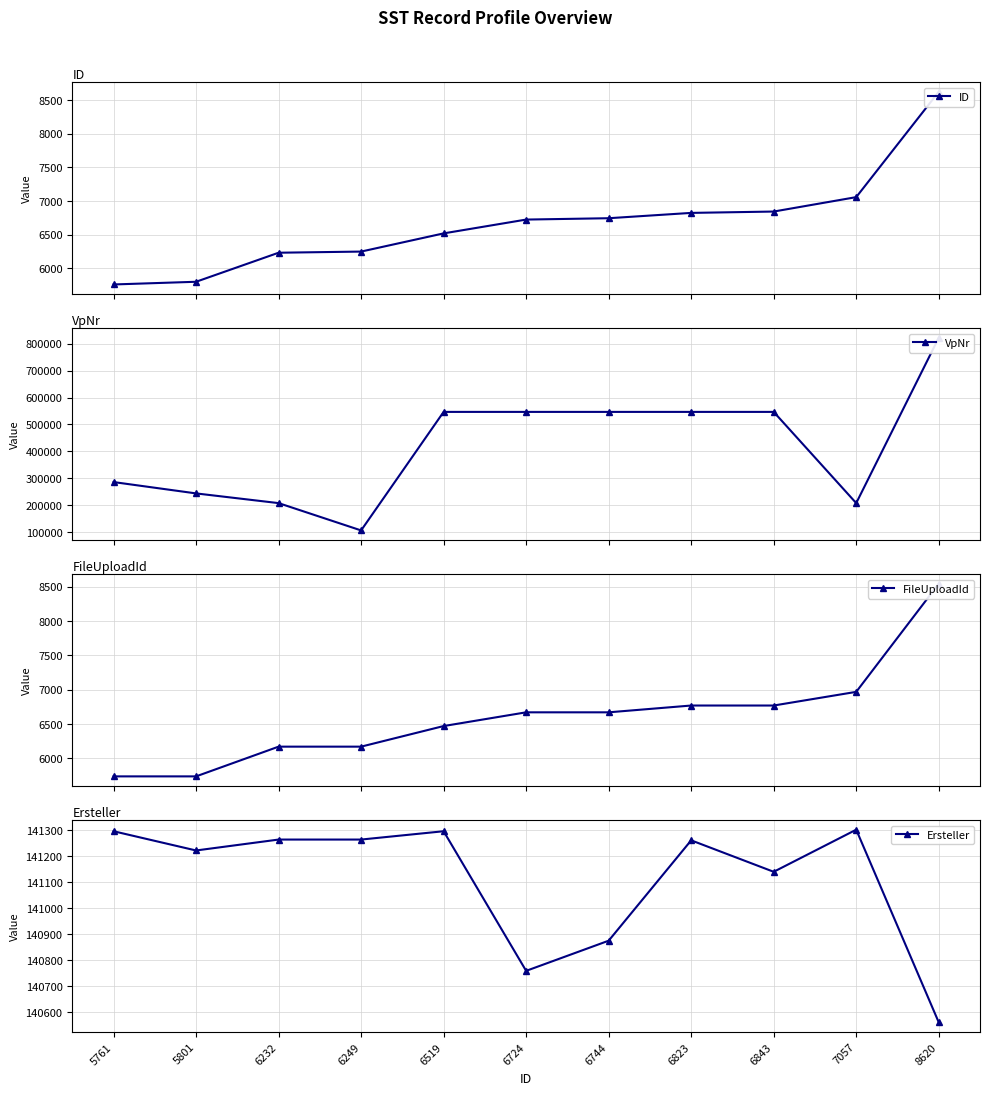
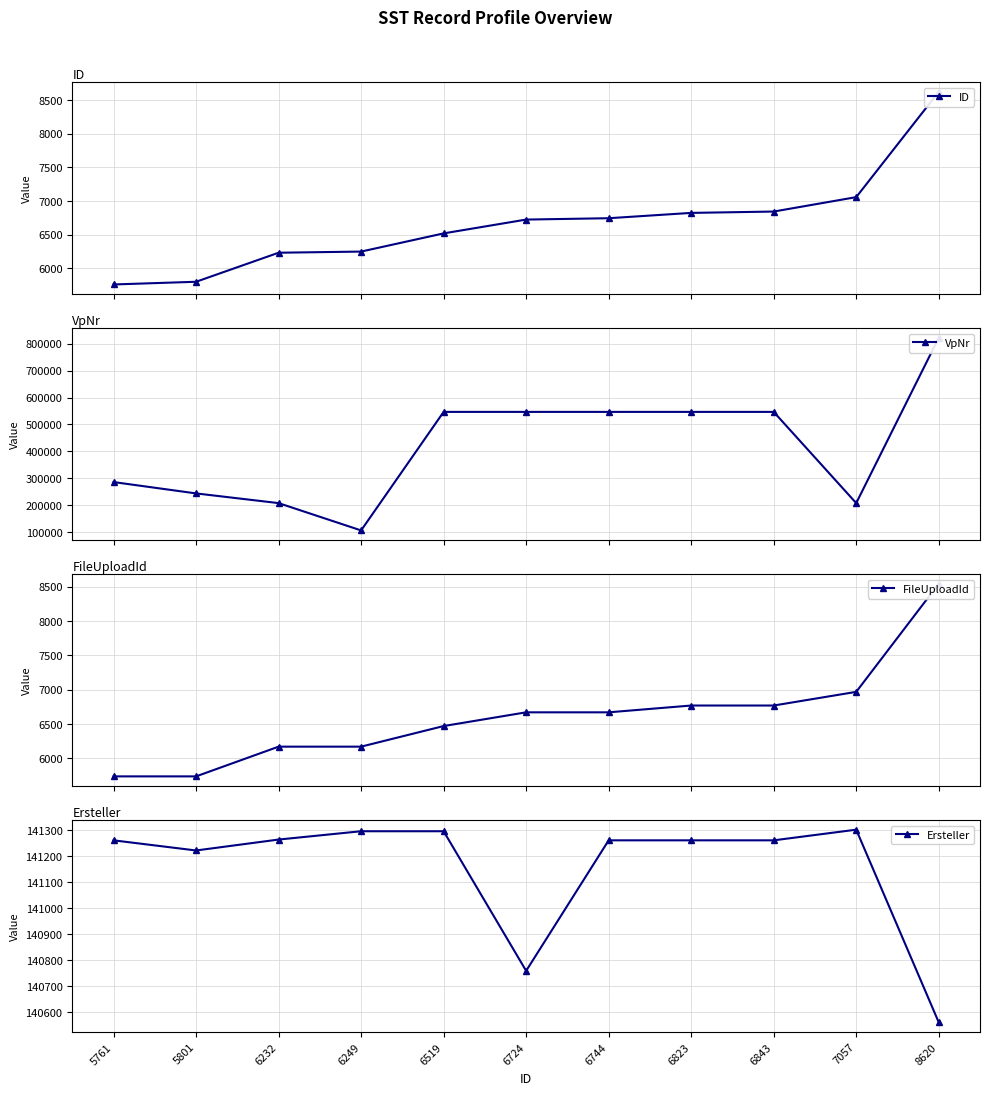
Ersteller, 5761: 141300 -> 141260
Ersteller, 6249: 141260 -> 141300
Ersteller, 6744: 140880 -> 141260
Ersteller, 6843: 141140 -> 141260
